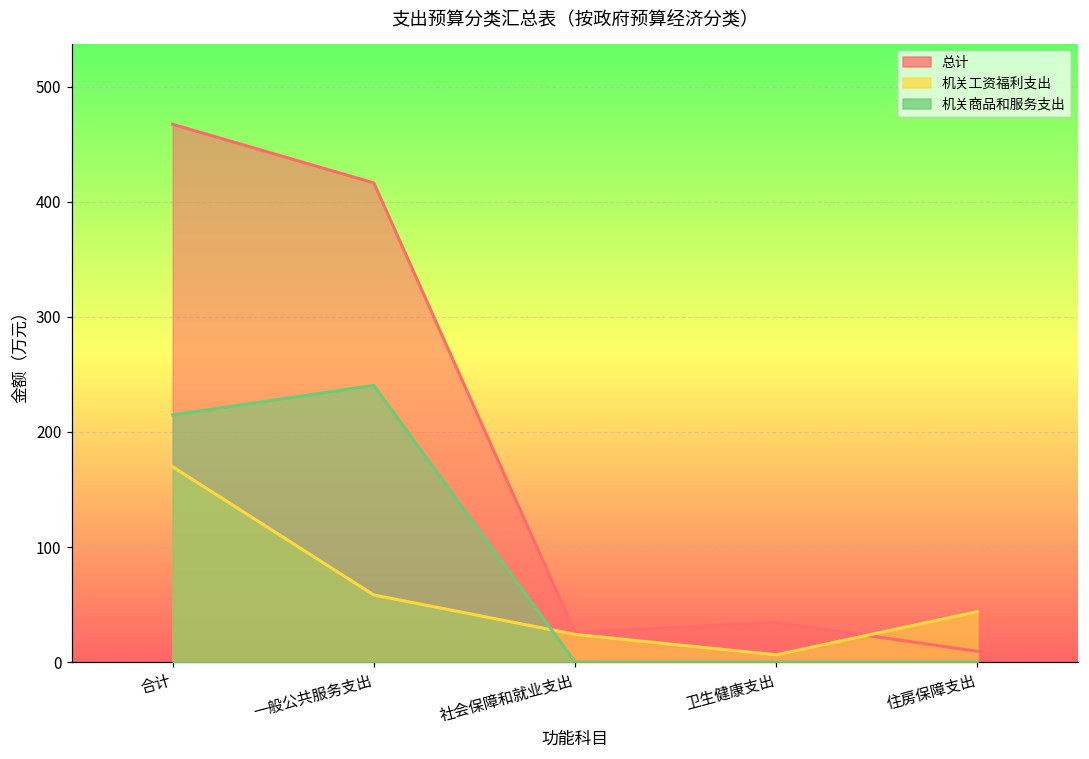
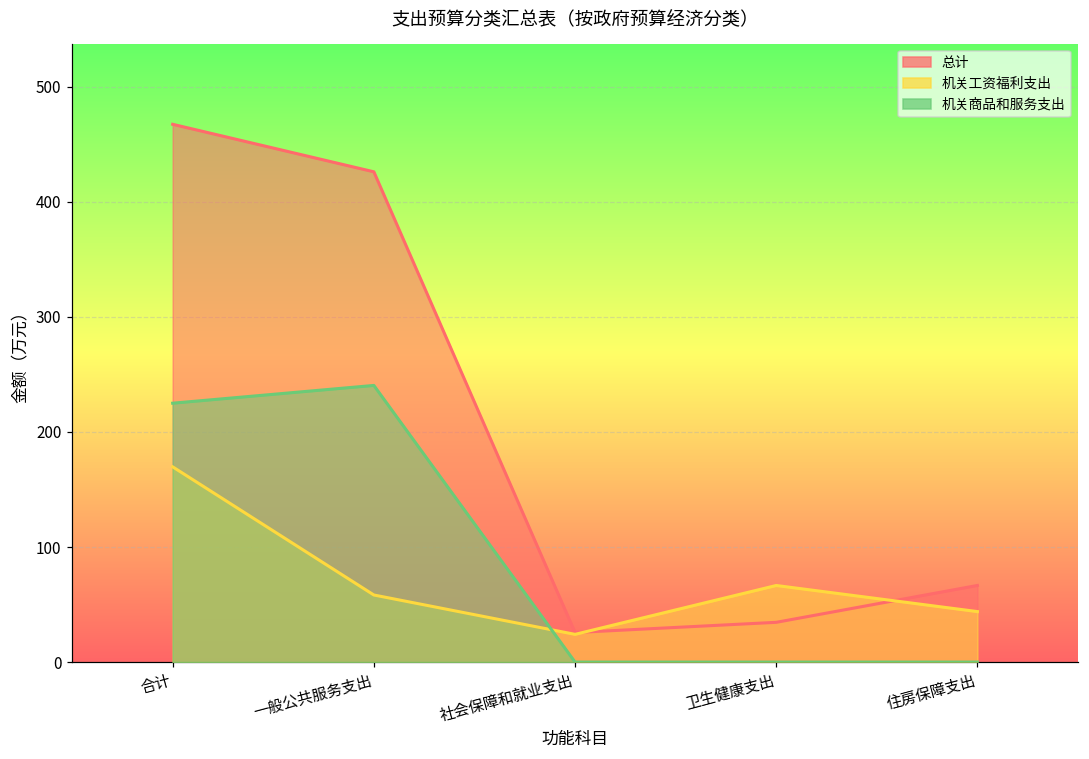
机关商品和服务支出, 合计: 215 -> 225
总计, 一般公共服务支出: 417 -> 426
机关工资福利支出, 卫生健康支出: 6 -> 67
总计, 住房保障支出: 9 -> 67
